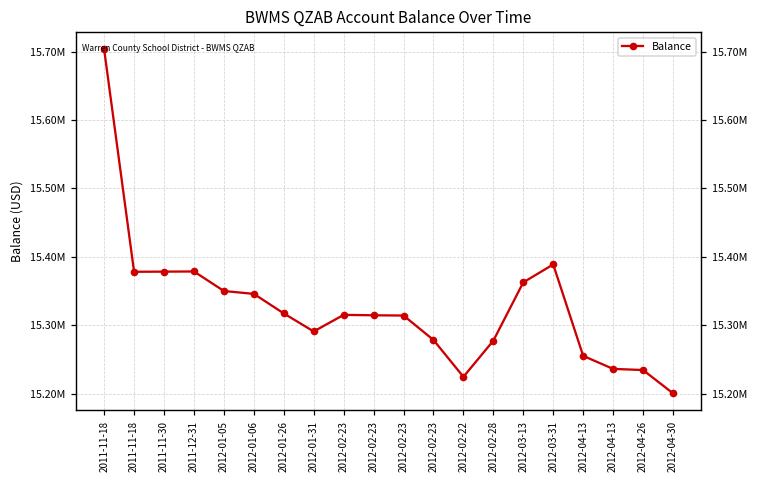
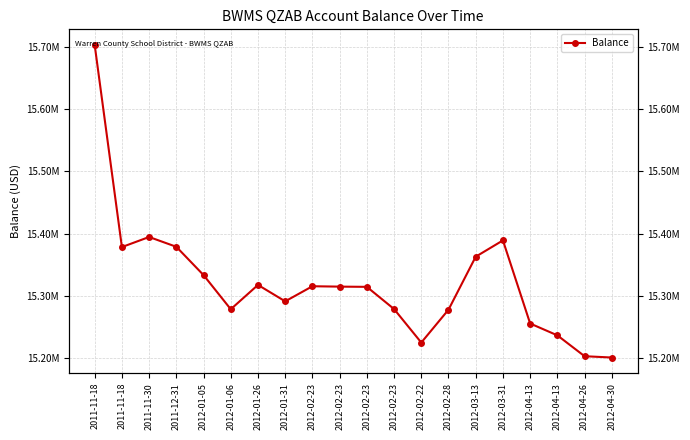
2011-11-30: 15380000 -> 15390000
2012-01-05: 15350000 -> 15330000
2012-01-06: 15350000 -> 15280000
2012-04-26: 15230000 -> 15200000
